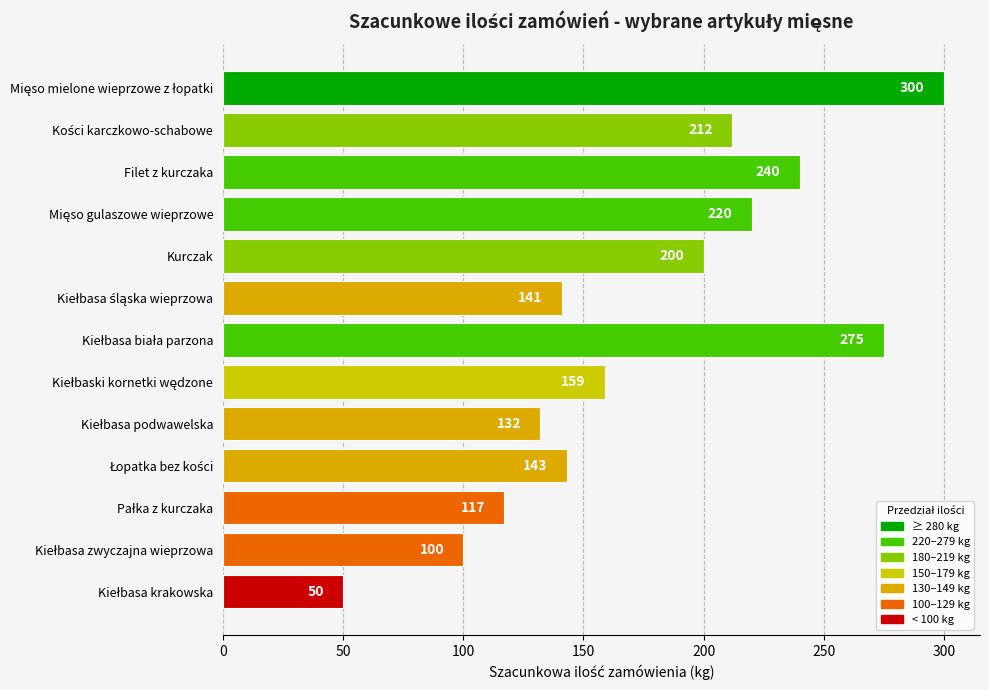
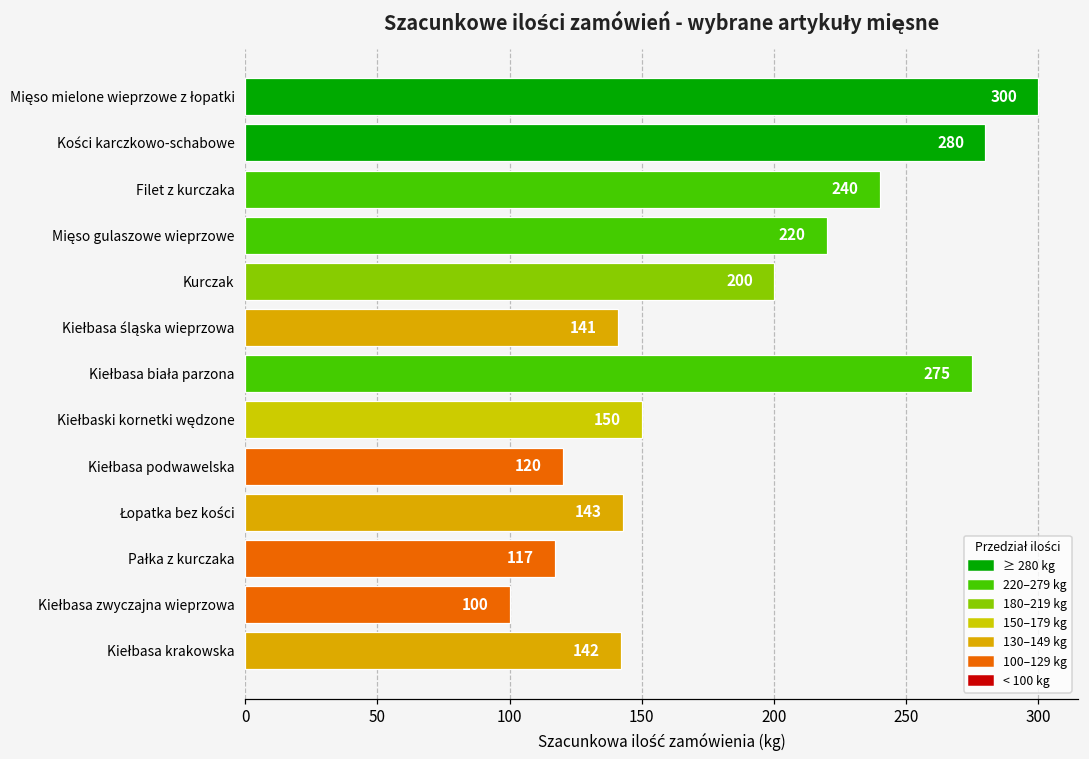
Kości karczkowo-schabowe: 212 -> 280
Kiełbaski kornetki wędzone: 159 -> 150
Kiełbasa podwawelska: 132 -> 120
Kiełbasa krakowska: 50 -> 142
